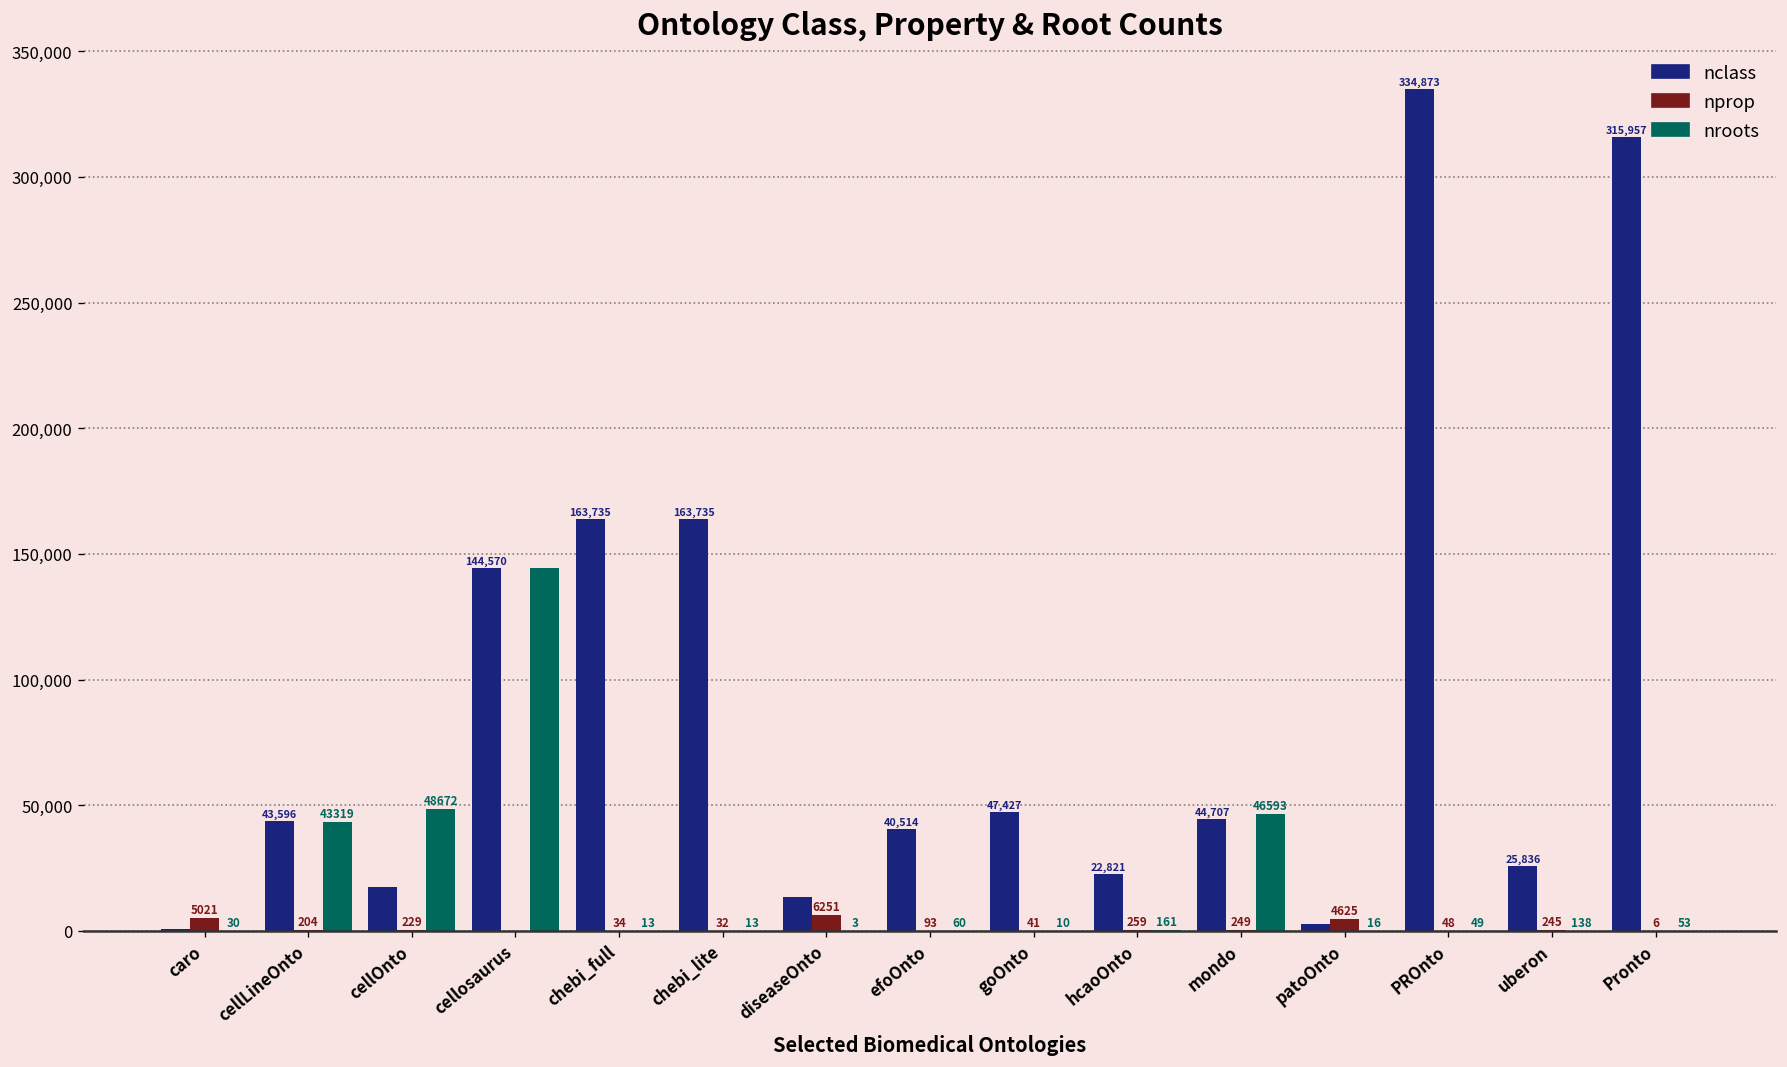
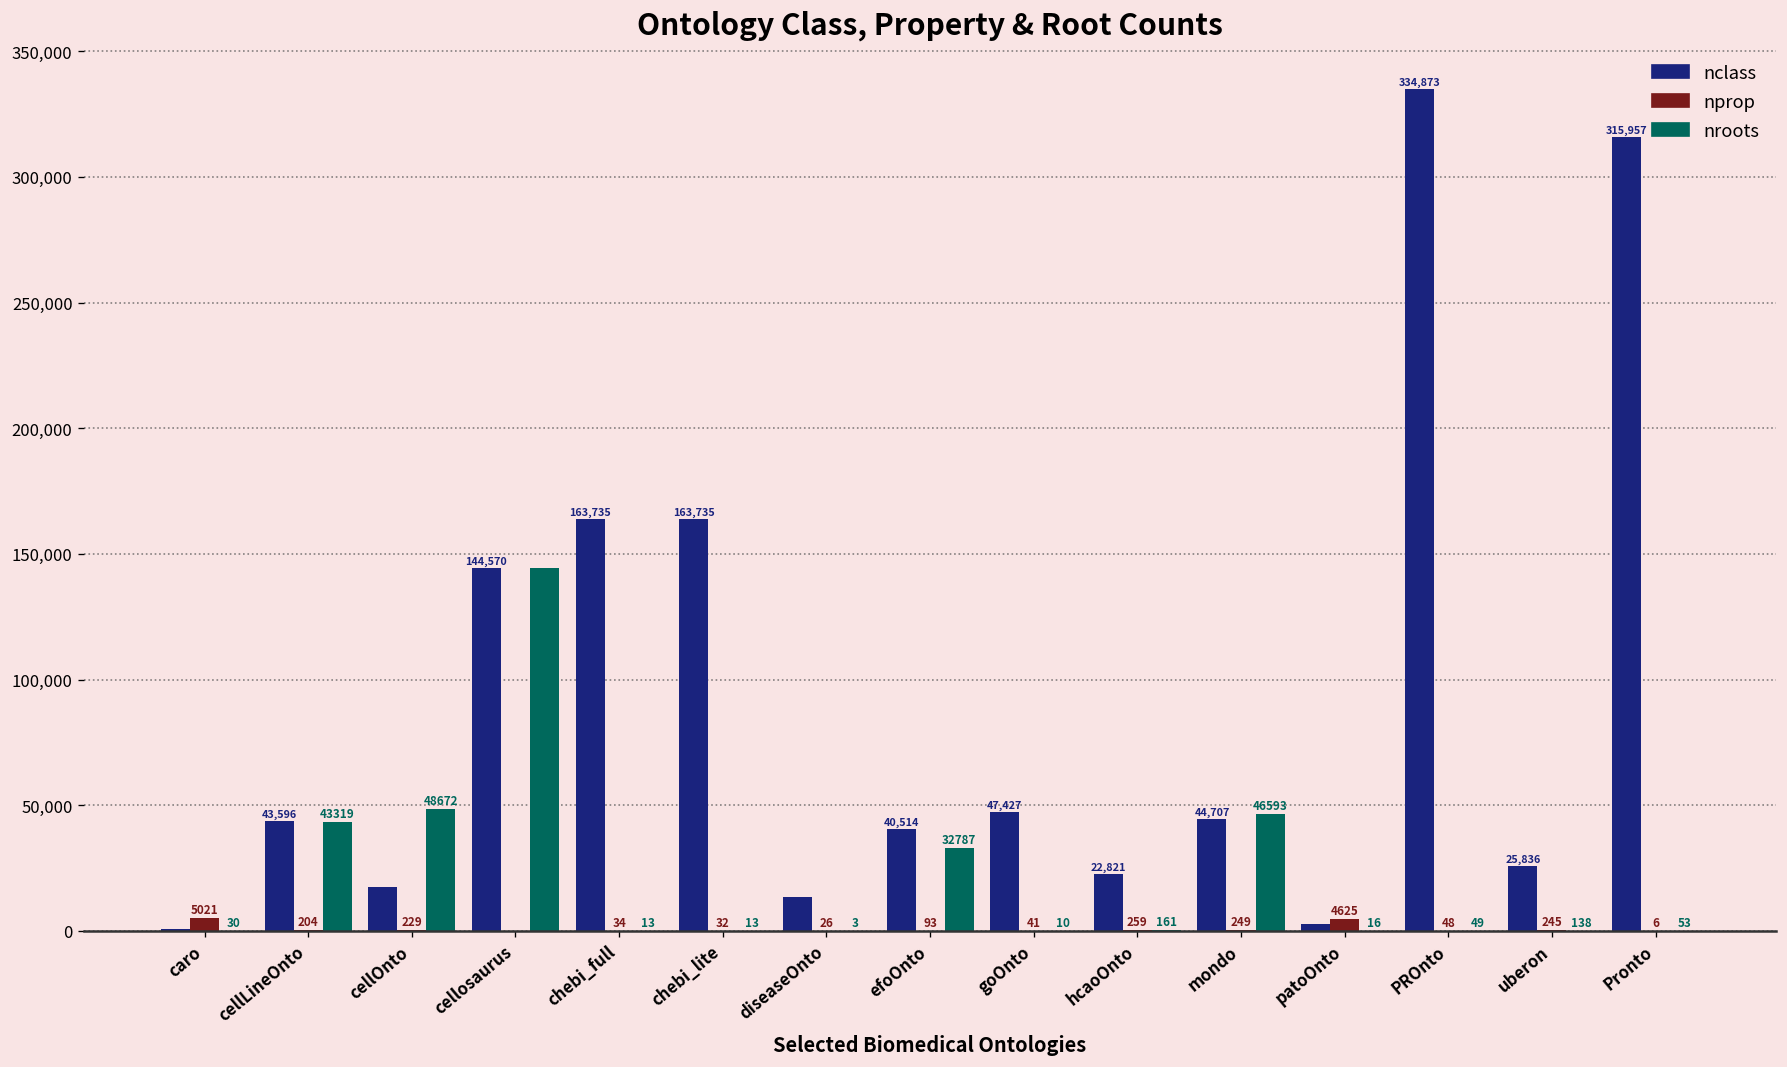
nprop, diseaseOnto: 6251 -> 26
nroots, efoOnto: 60 -> 32787
